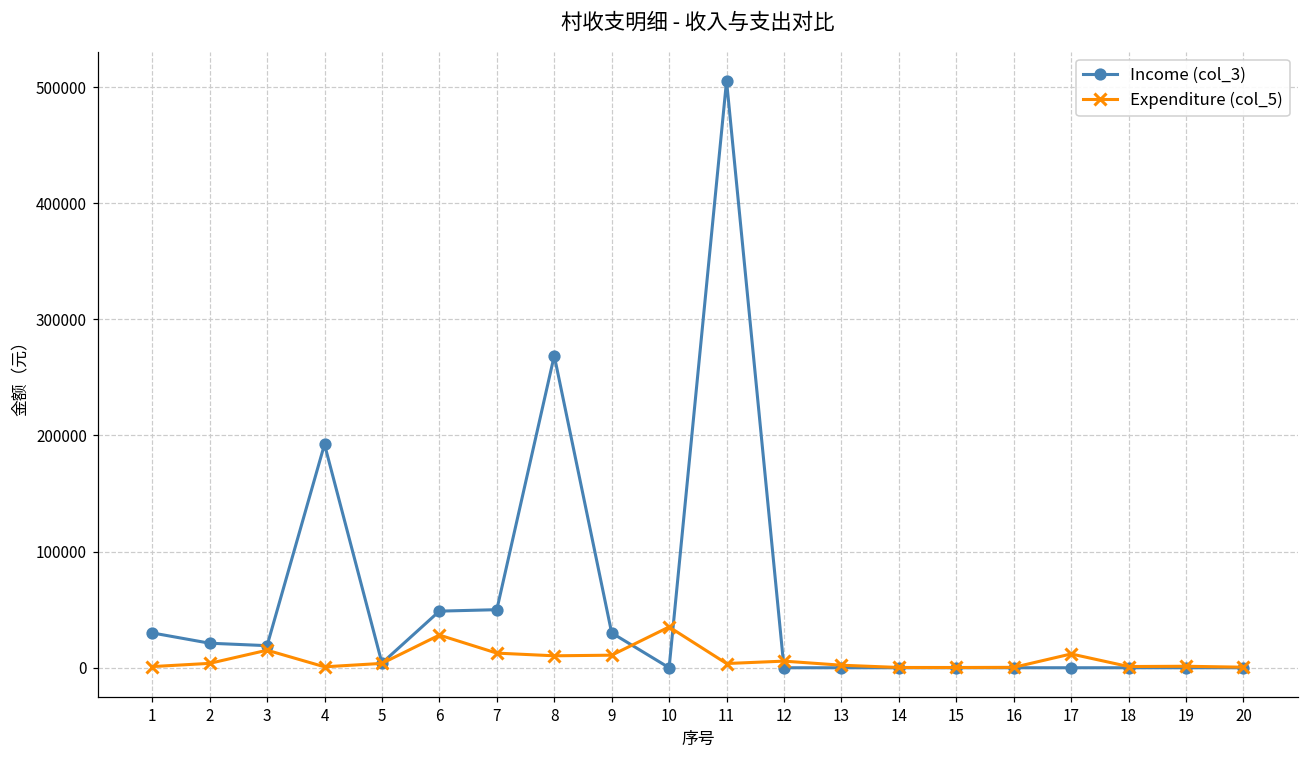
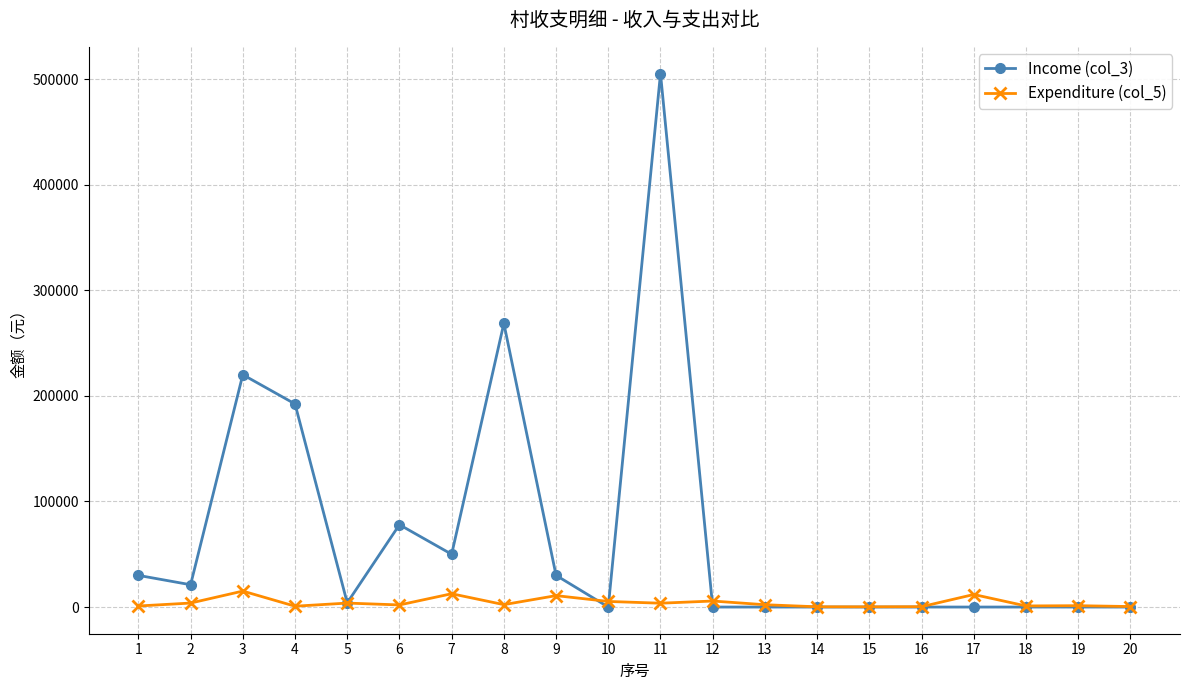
Income (col_3), 3: 19000 -> 220000
Income (col_3), 6: 49000 -> 78000
Expenditure (col_5), 6: 28000 -> 2000
Expenditure (col_5), 8: 10000 -> 2000
Expenditure (col_5), 10: 35000 -> 5000
